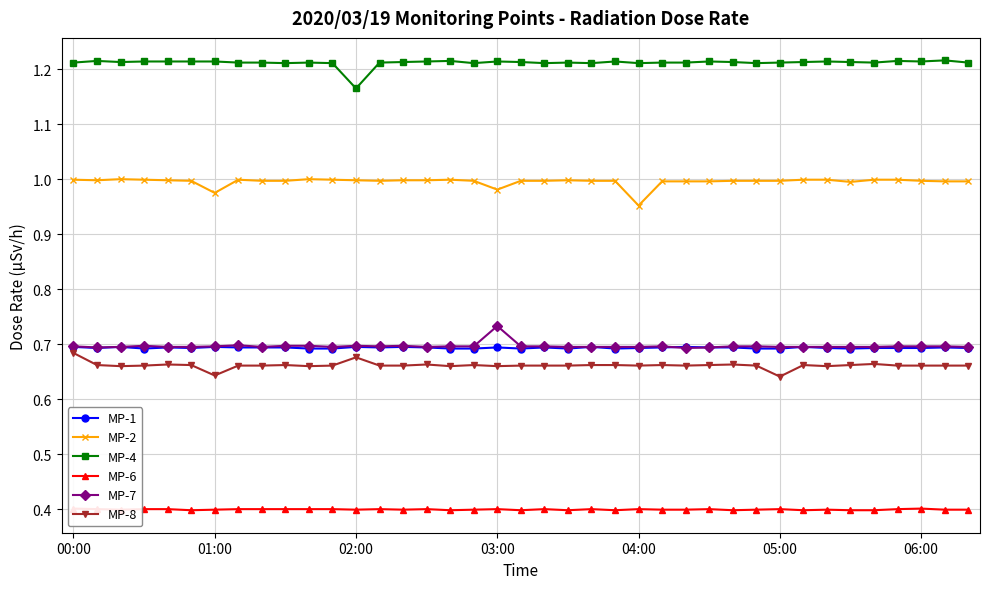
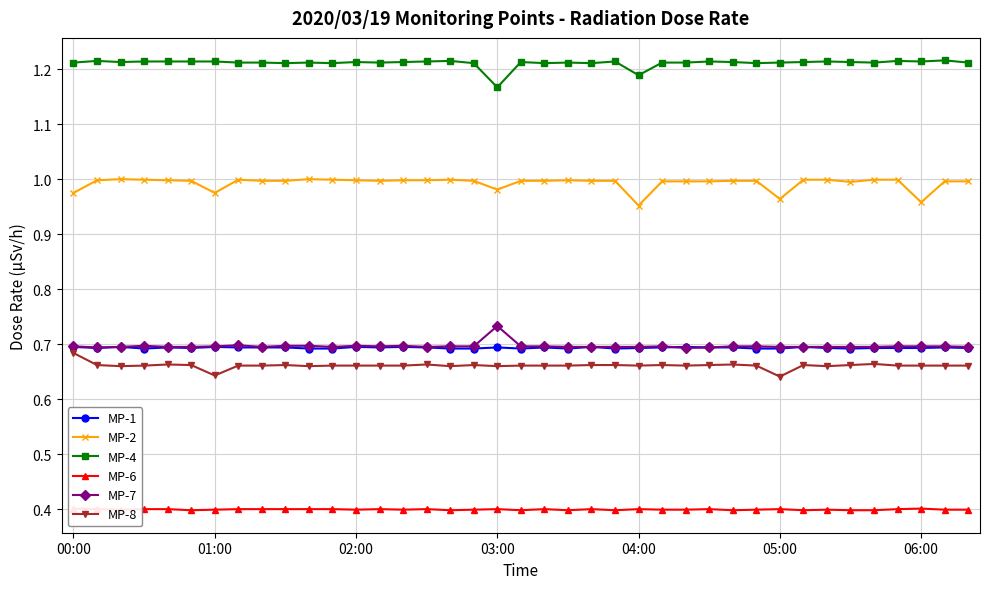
MP-2, 00:00: 1.00 -> 0.98
MP-4, 02:00: 1.17 -> 1.21
MP-8, 02:00: 0.68 -> 0.66
MP-4, 03:00: 1.21 -> 1.17
MP-4, 04:00: 1.21 -> 1.19
MP-2, 05:00: 1.00 -> 0.96
MP-2, 06:00: 1.00 -> 0.96
